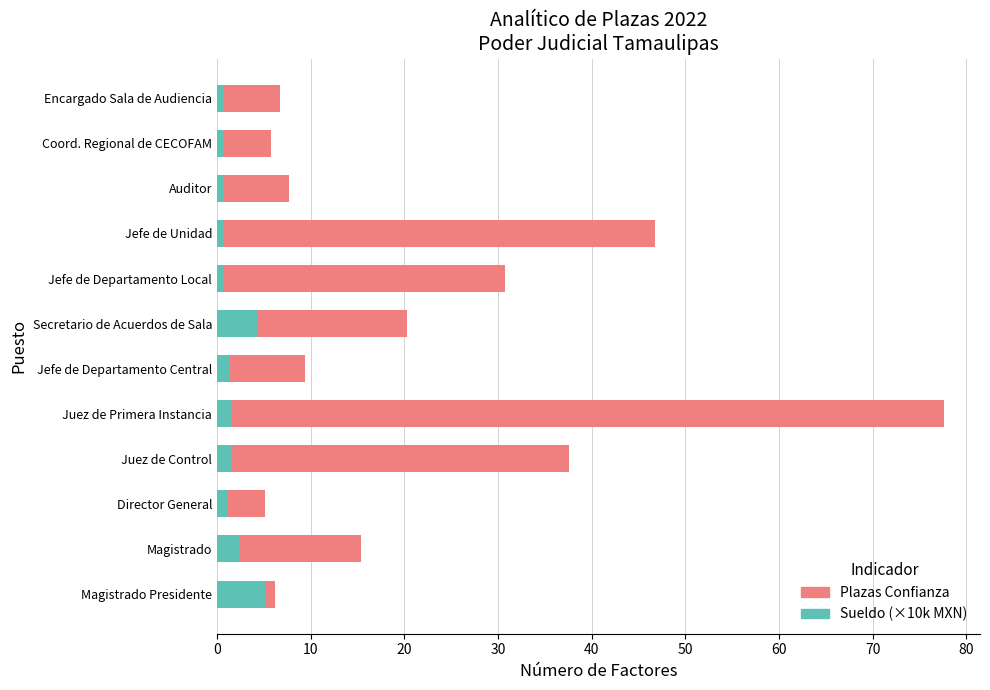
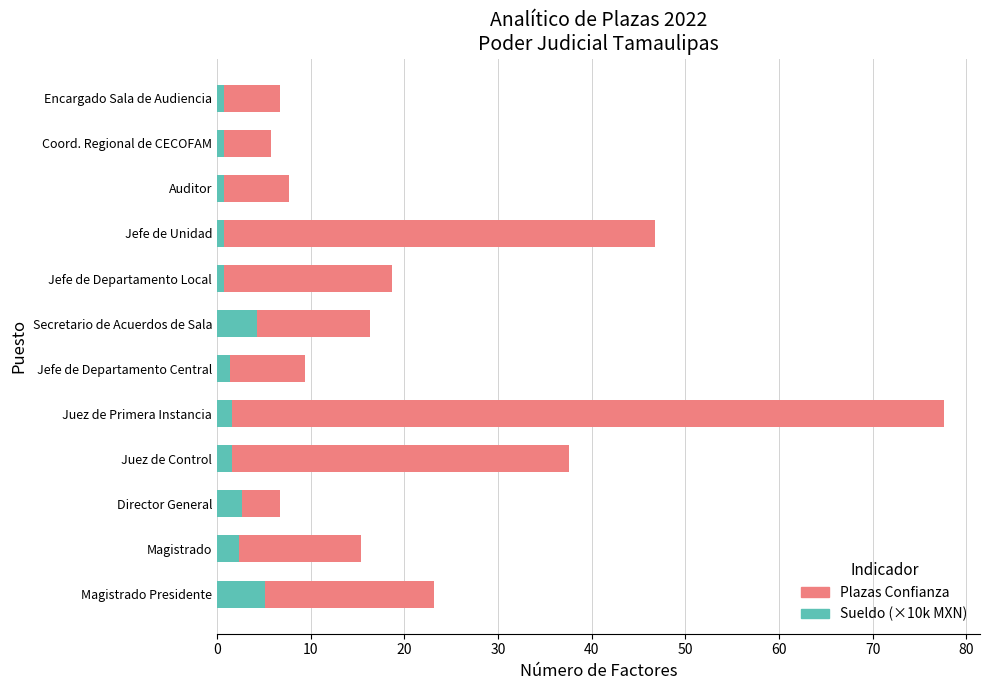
Plazas Confianza, Jefe de Departamento Local: 30 -> 18
Plazas Confianza, Secretario de Acuerdos de Sala: 16 -> 12
Sueldo (×10k MXN), Director General: 1 -> 3
Plazas Confianza, Magistrado Presidente: 1 -> 18
